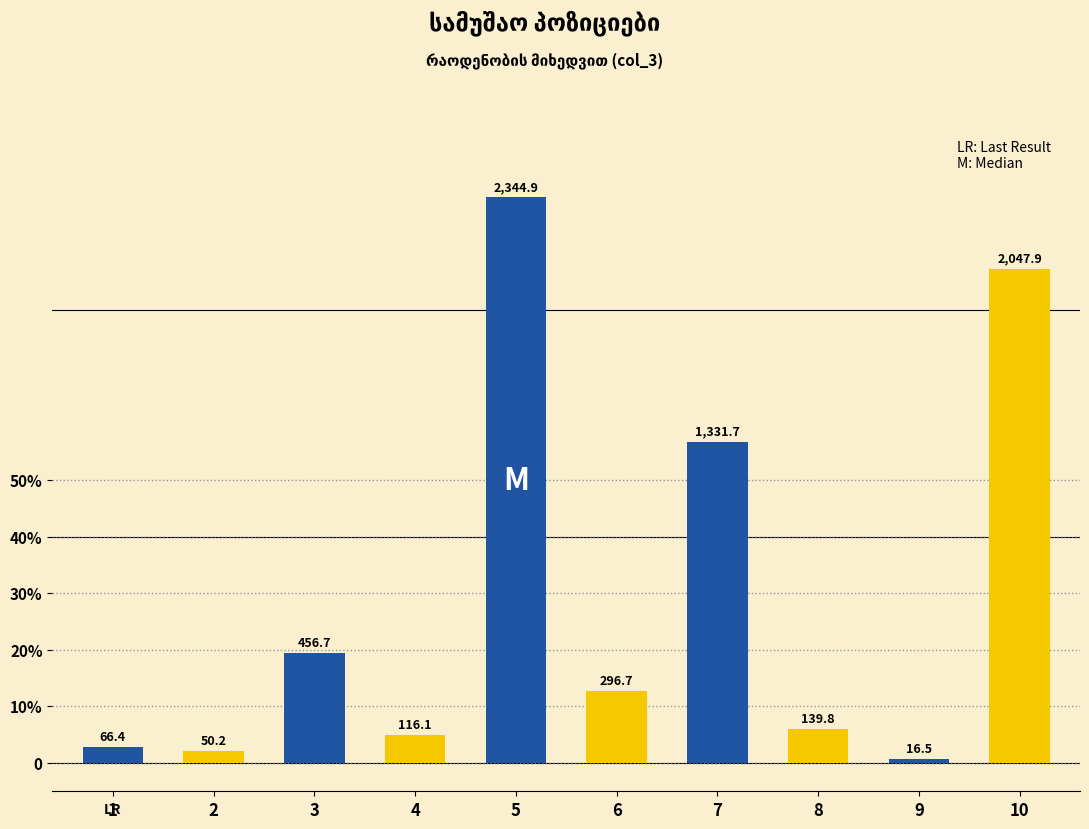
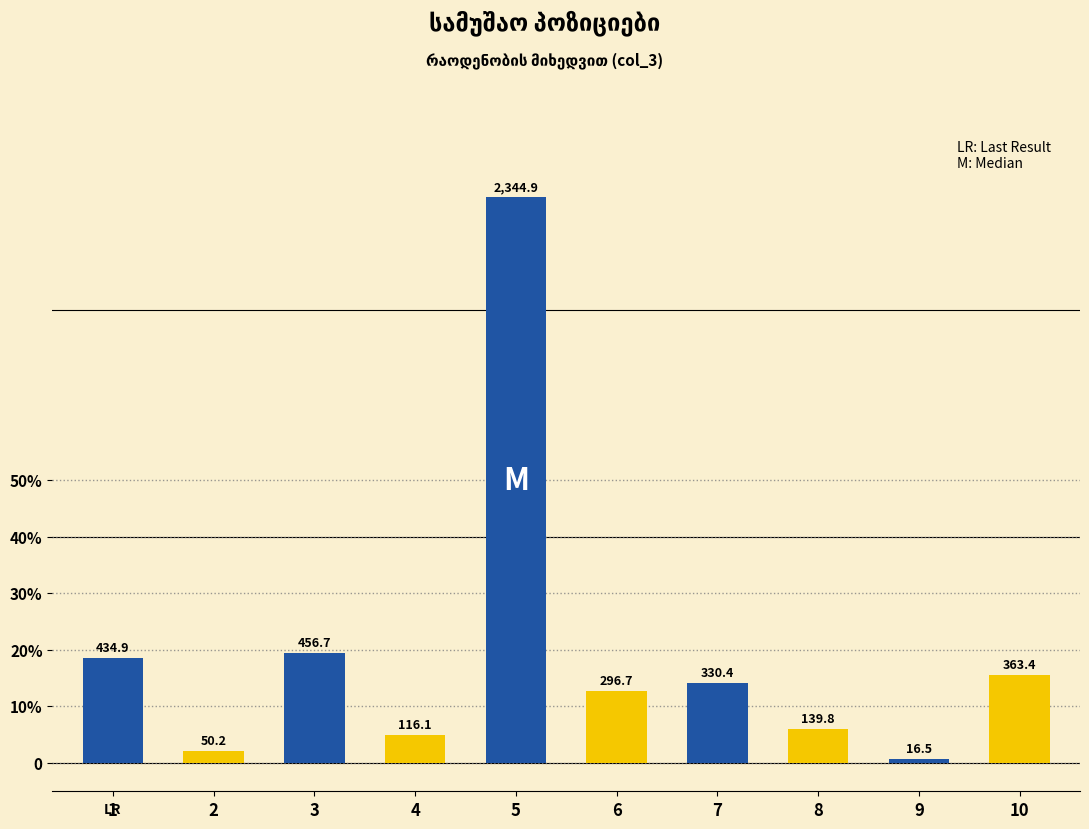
1: 66.4 -> 434.9
7: 1,331.7 -> 330.4
10: 2,047.9 -> 363.4
